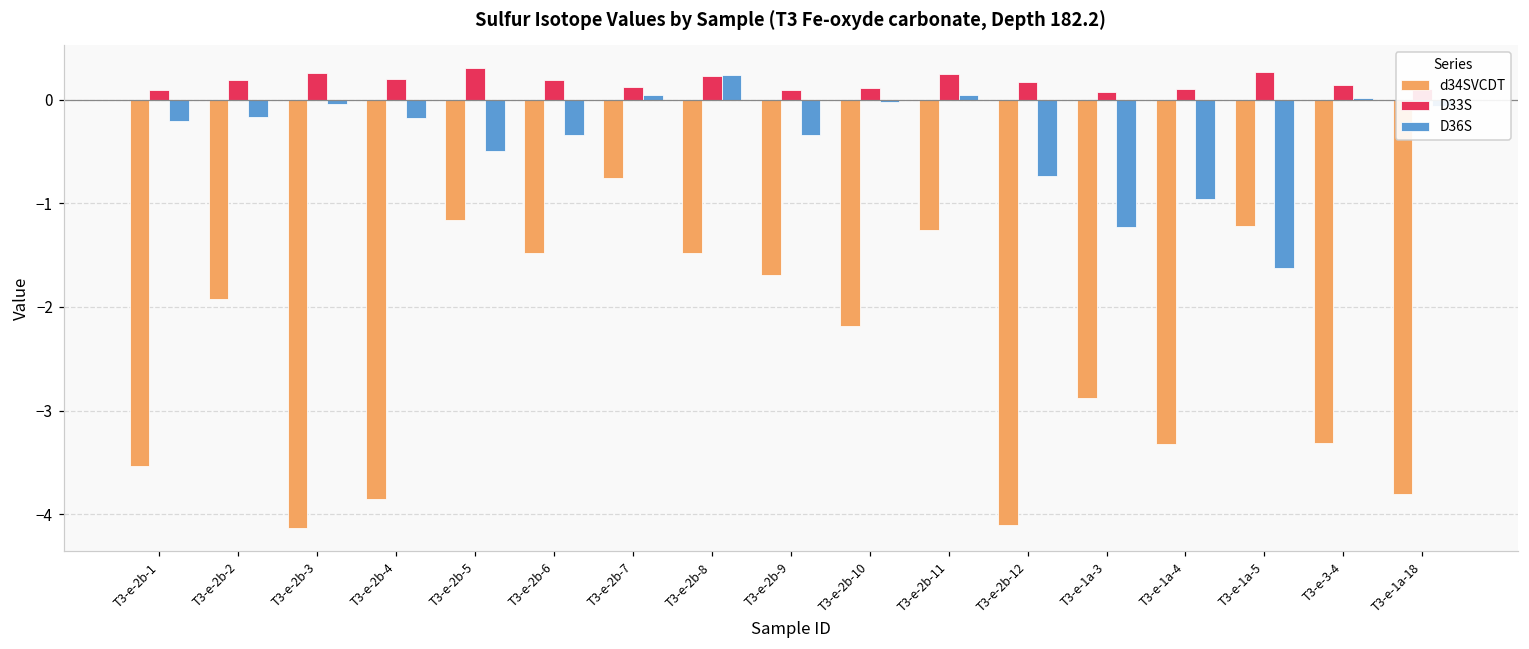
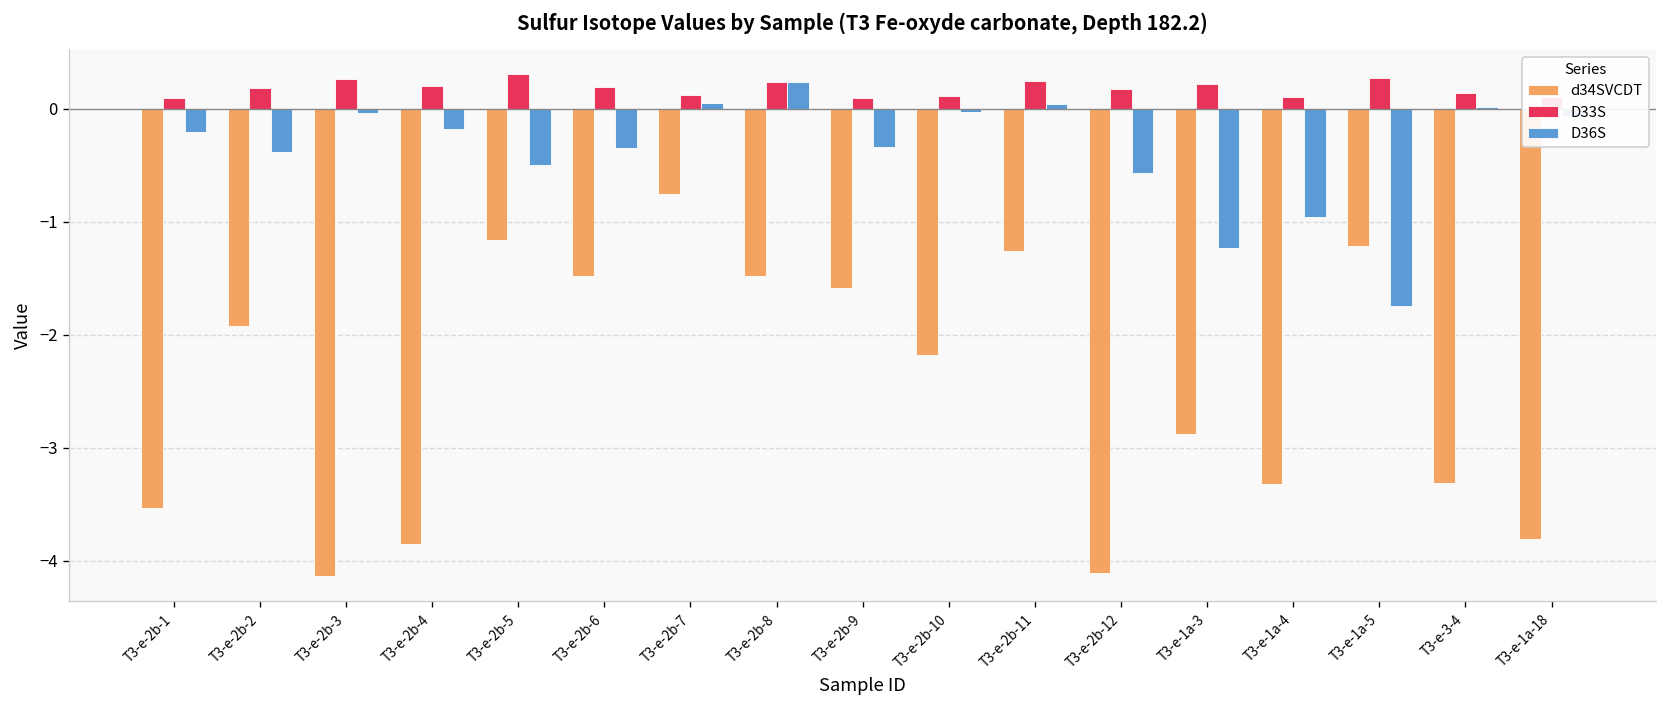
D36S, T3-e-2b-2: -0.2 -> -0.4
d34SVCDT, T3-e-2b-9: -1.7 -> -1.6
D36S, T3-e-2b-12: -0.7 -> -0.6
D33S, T3-e-1a-3: 0.1 -> 0.2
D36S, T3-e-1a-5: -1.6 -> -1.7
